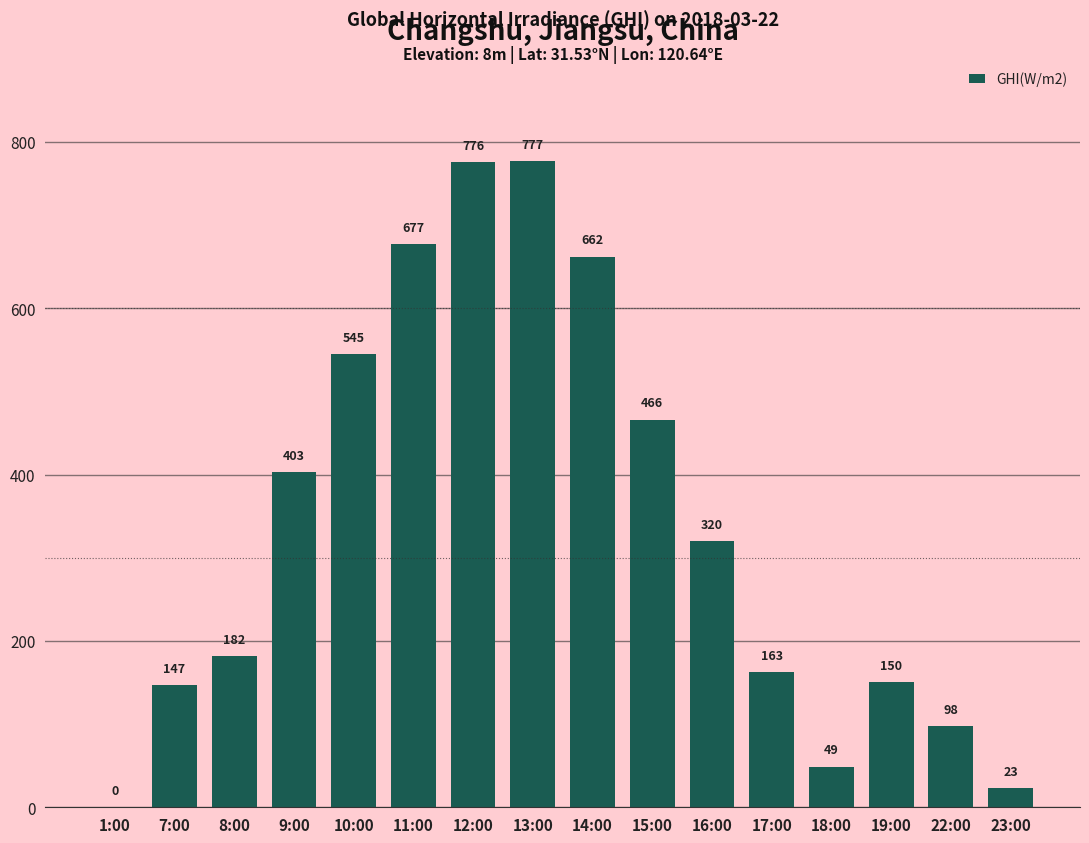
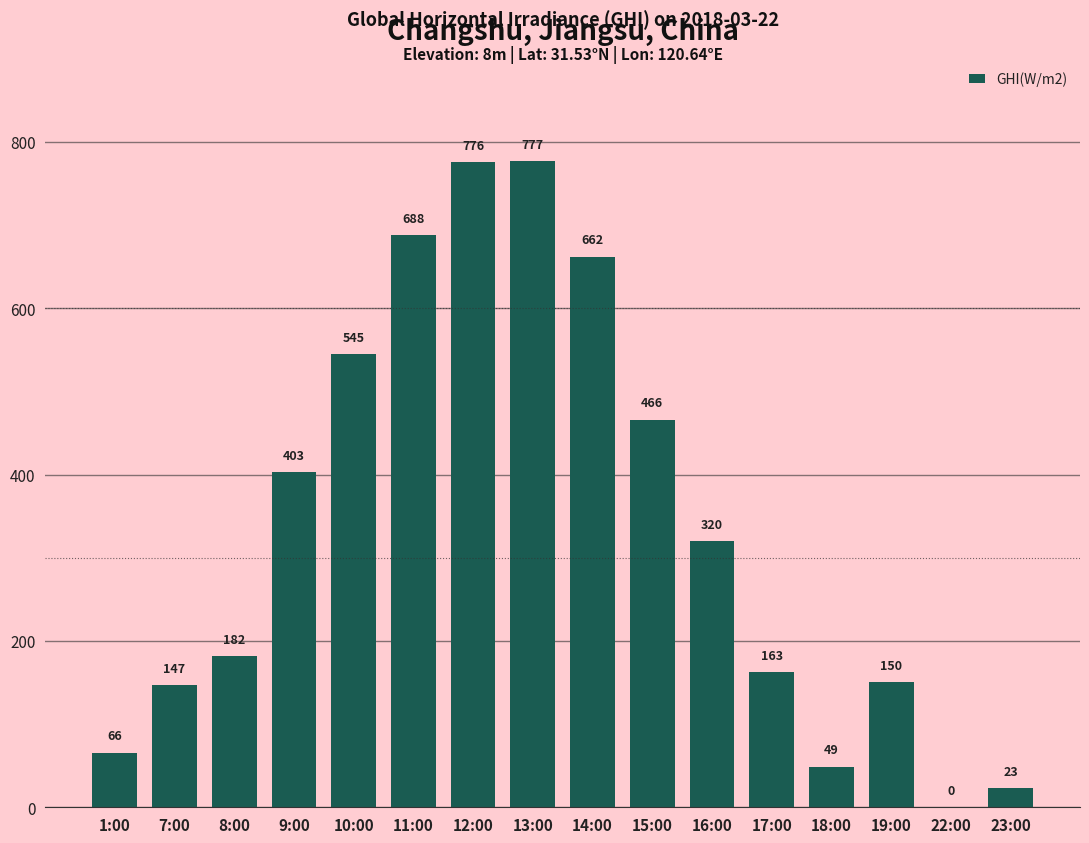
1:00: 0 -> 66
11:00: 677 -> 688
22:00: 98 -> 0
